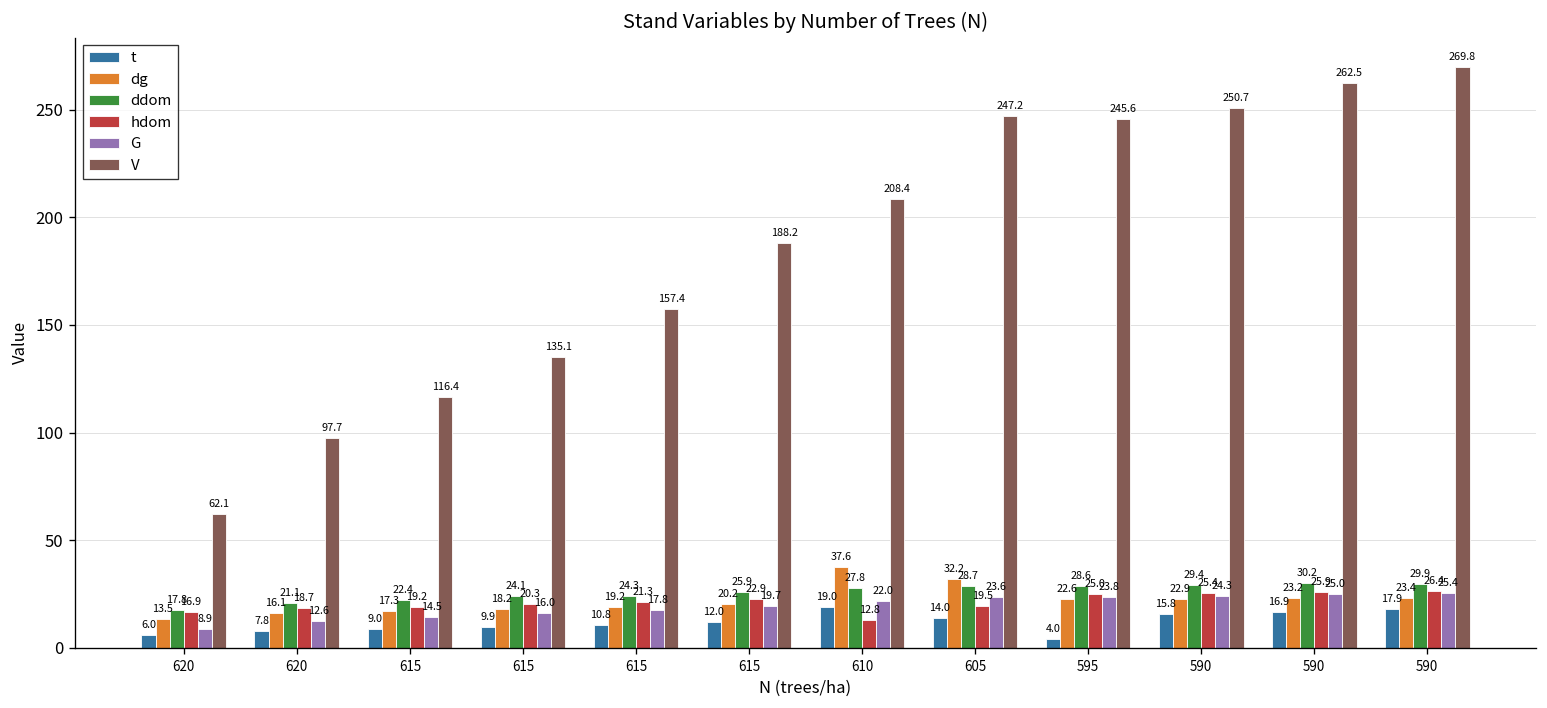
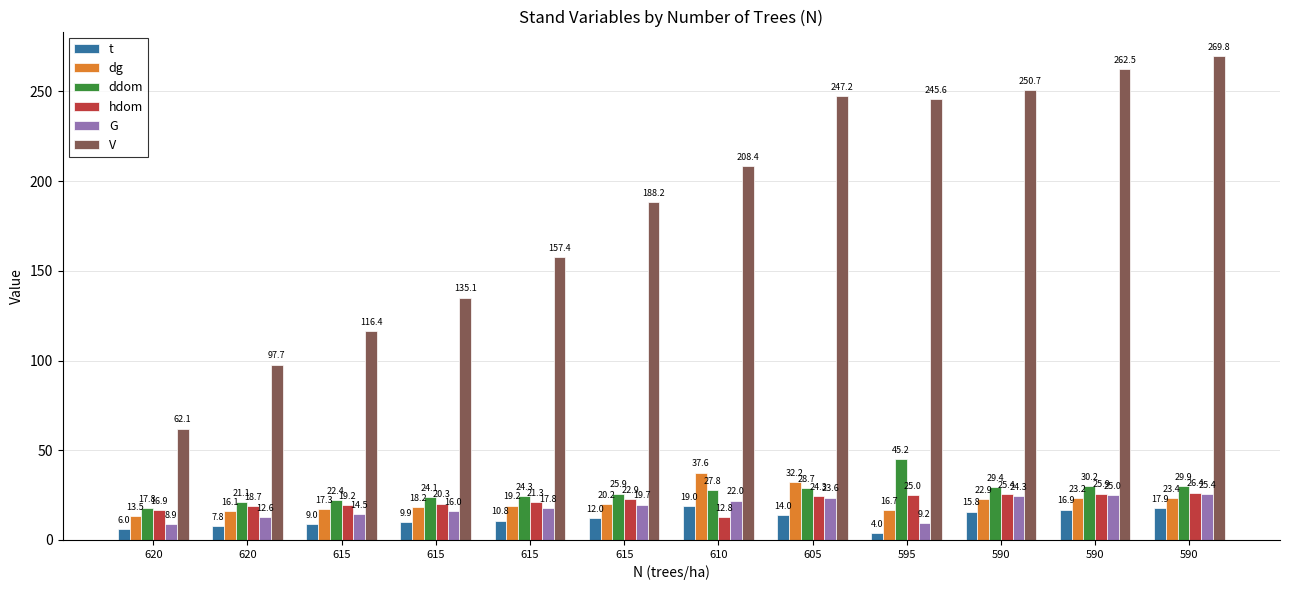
hdom, 605: 19.5 -> 24.3
dg, 595: 22.6 -> 16.7
ddom, 595: 28.6 -> 45.2
G, 595: 23.8 -> 9.2
